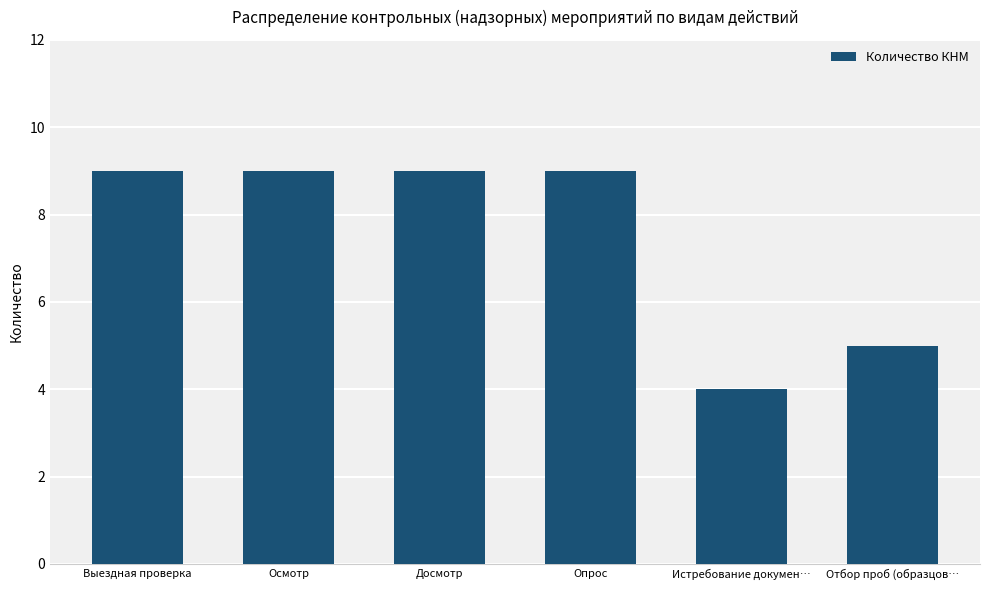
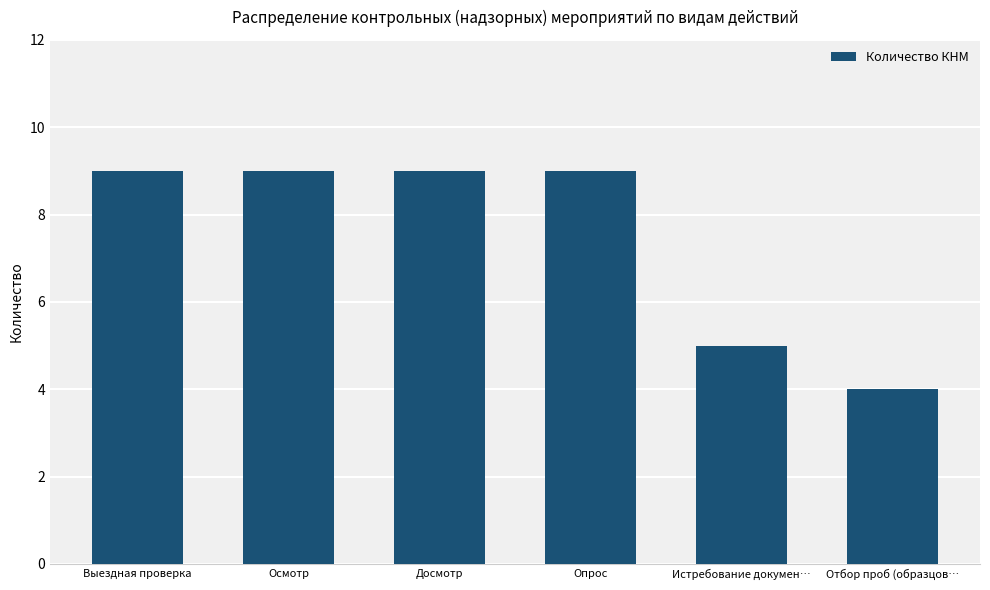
Истребование докумен…: 4 -> 5
Отбор проб (образцов…: 5 -> 4
